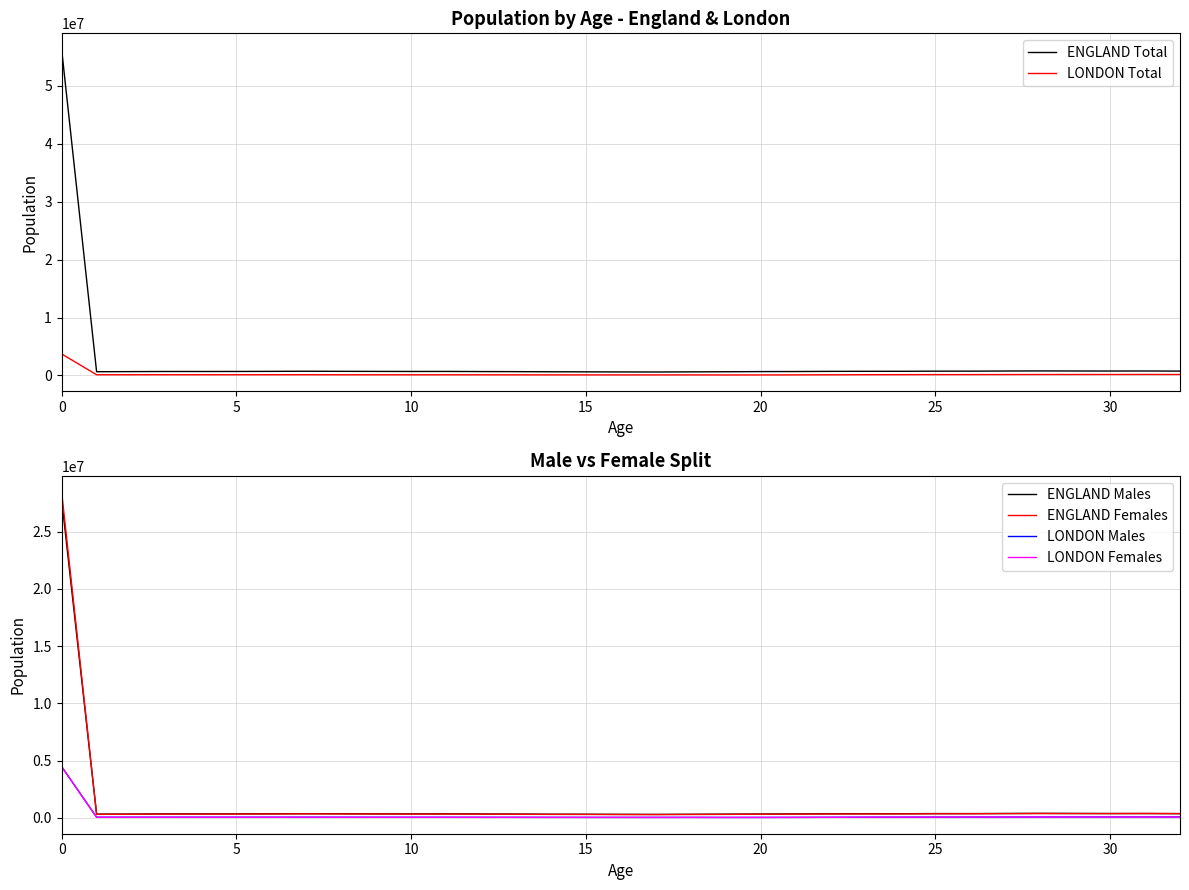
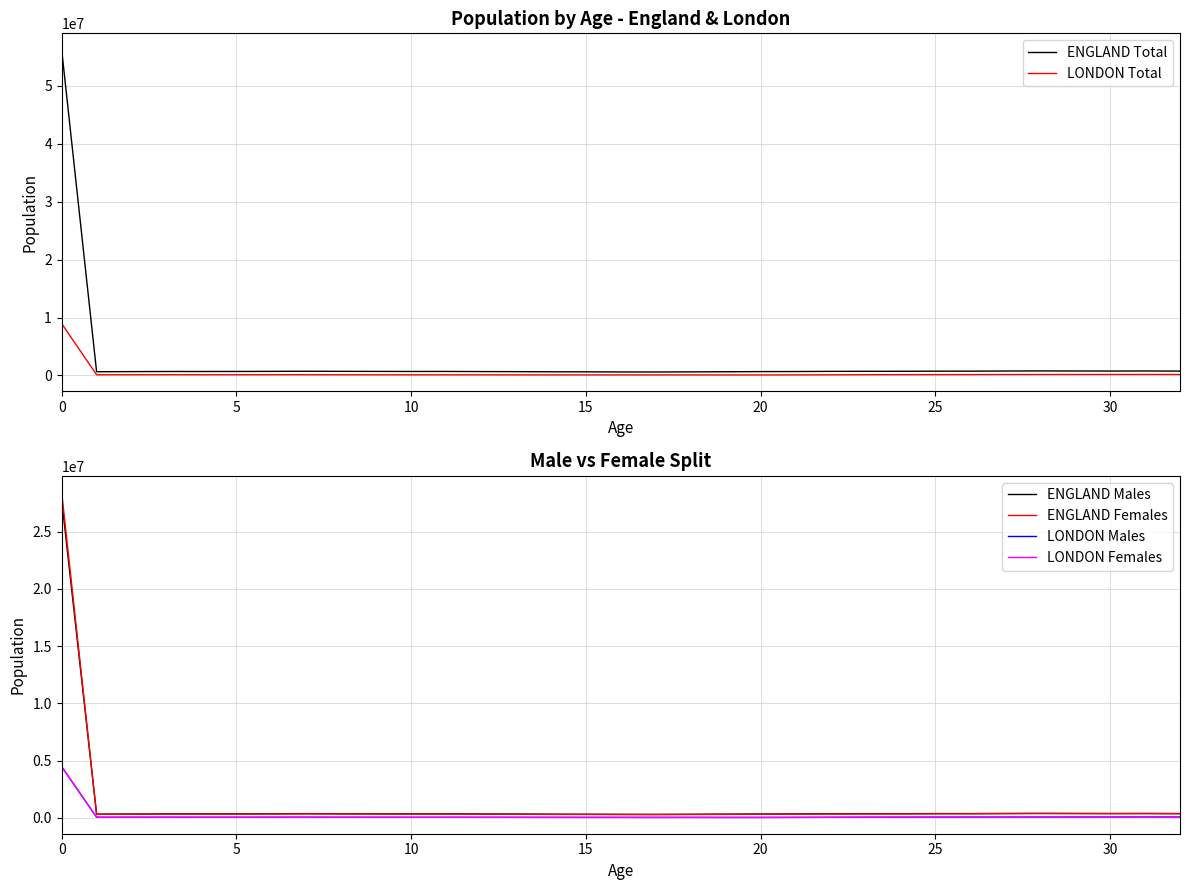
Population by Age - England & London, LONDON Total, 0: 4000000 -> 9000000
